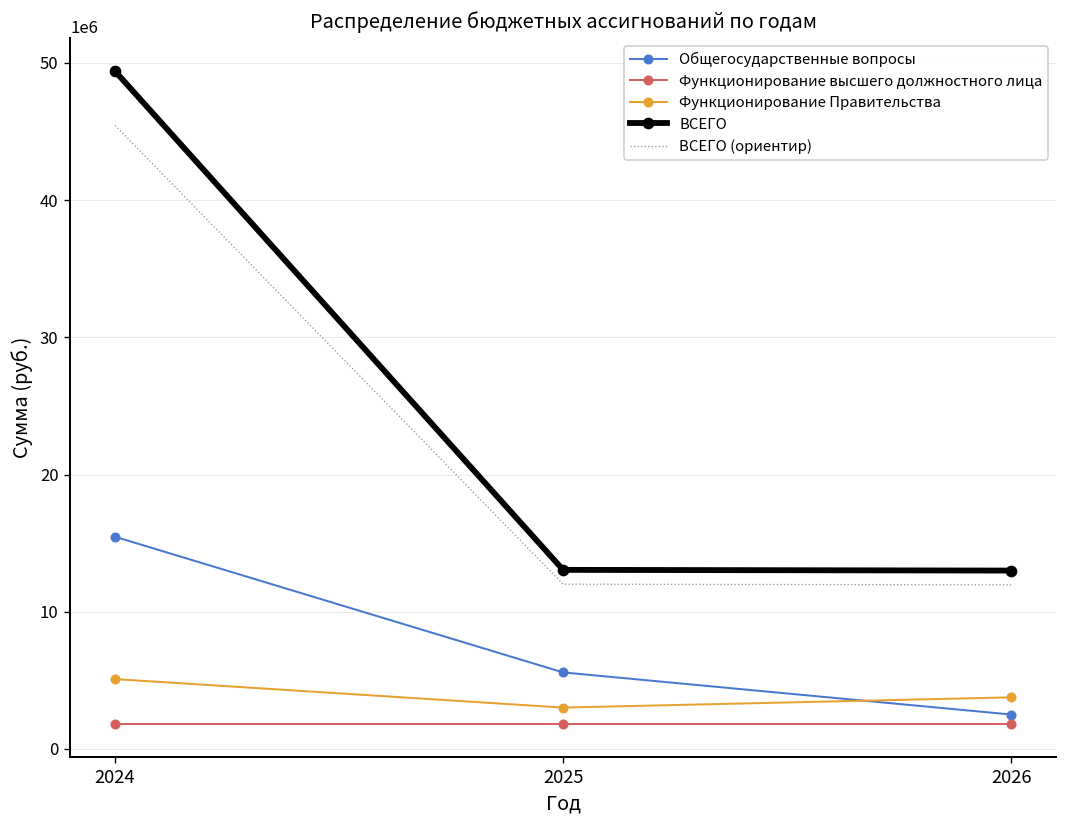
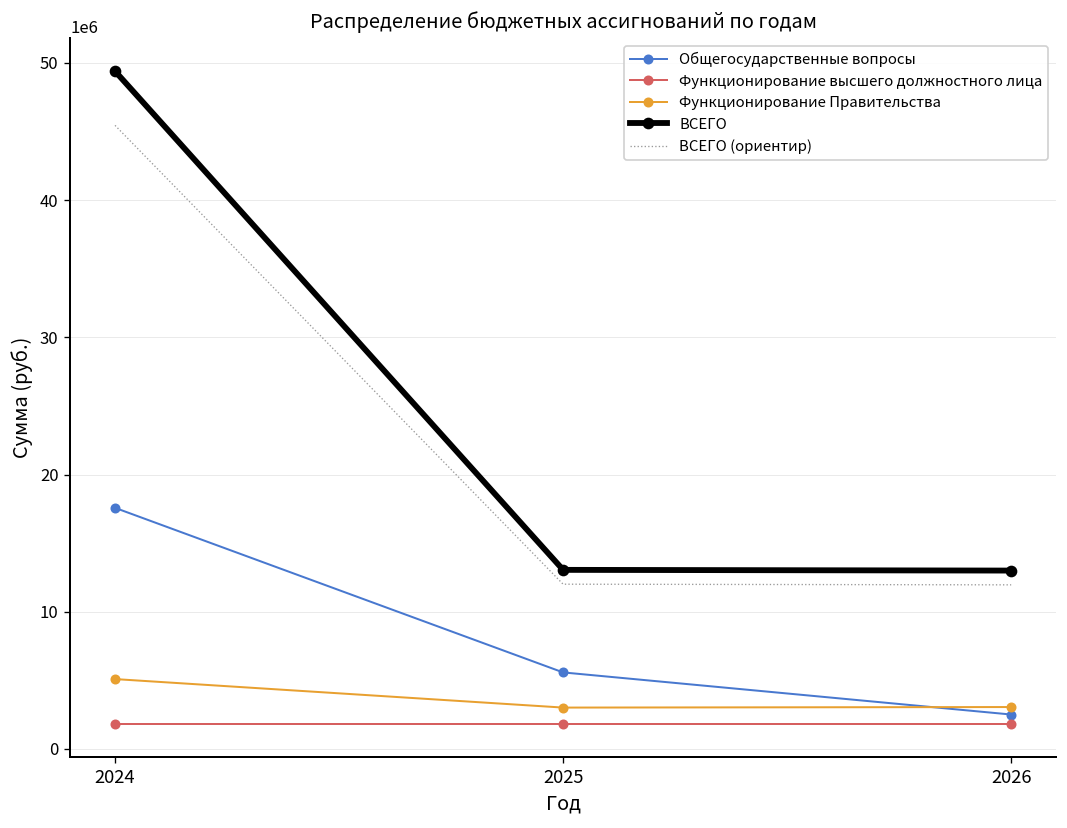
Общегосударственные вопросы, 2024: 15500000 -> 17600000
Функционирование Правительства, 2026: 3800000 -> 3100000
